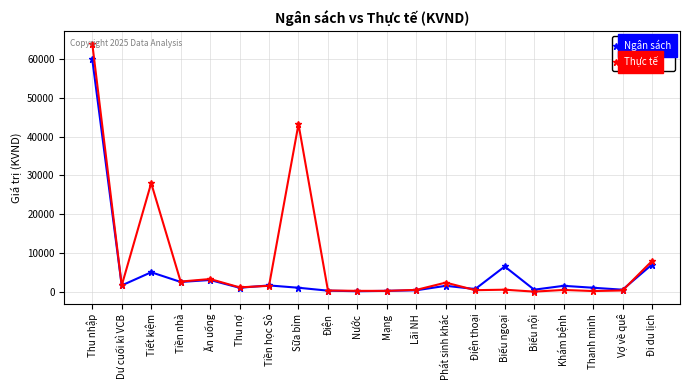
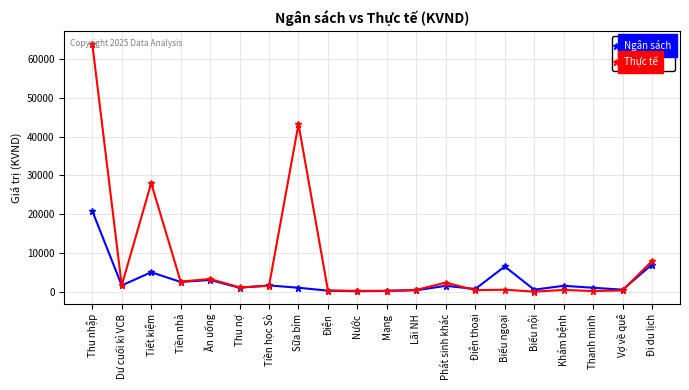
Ngân sách, Thu nhập: 60000 -> 21000
